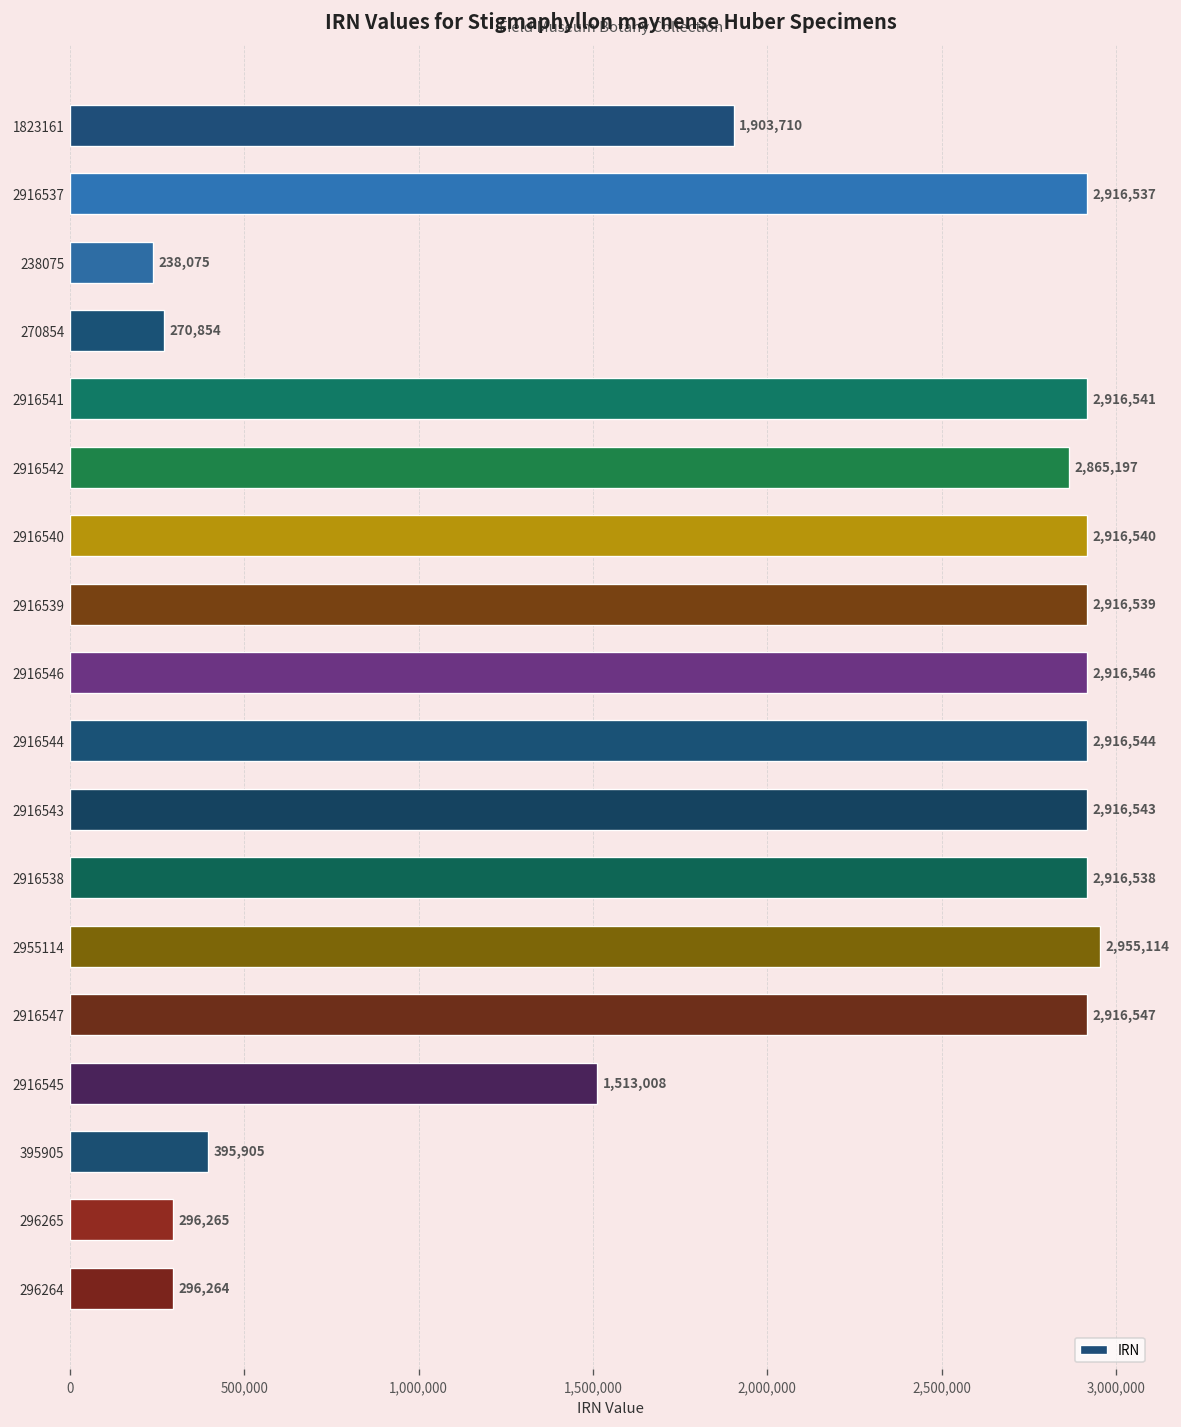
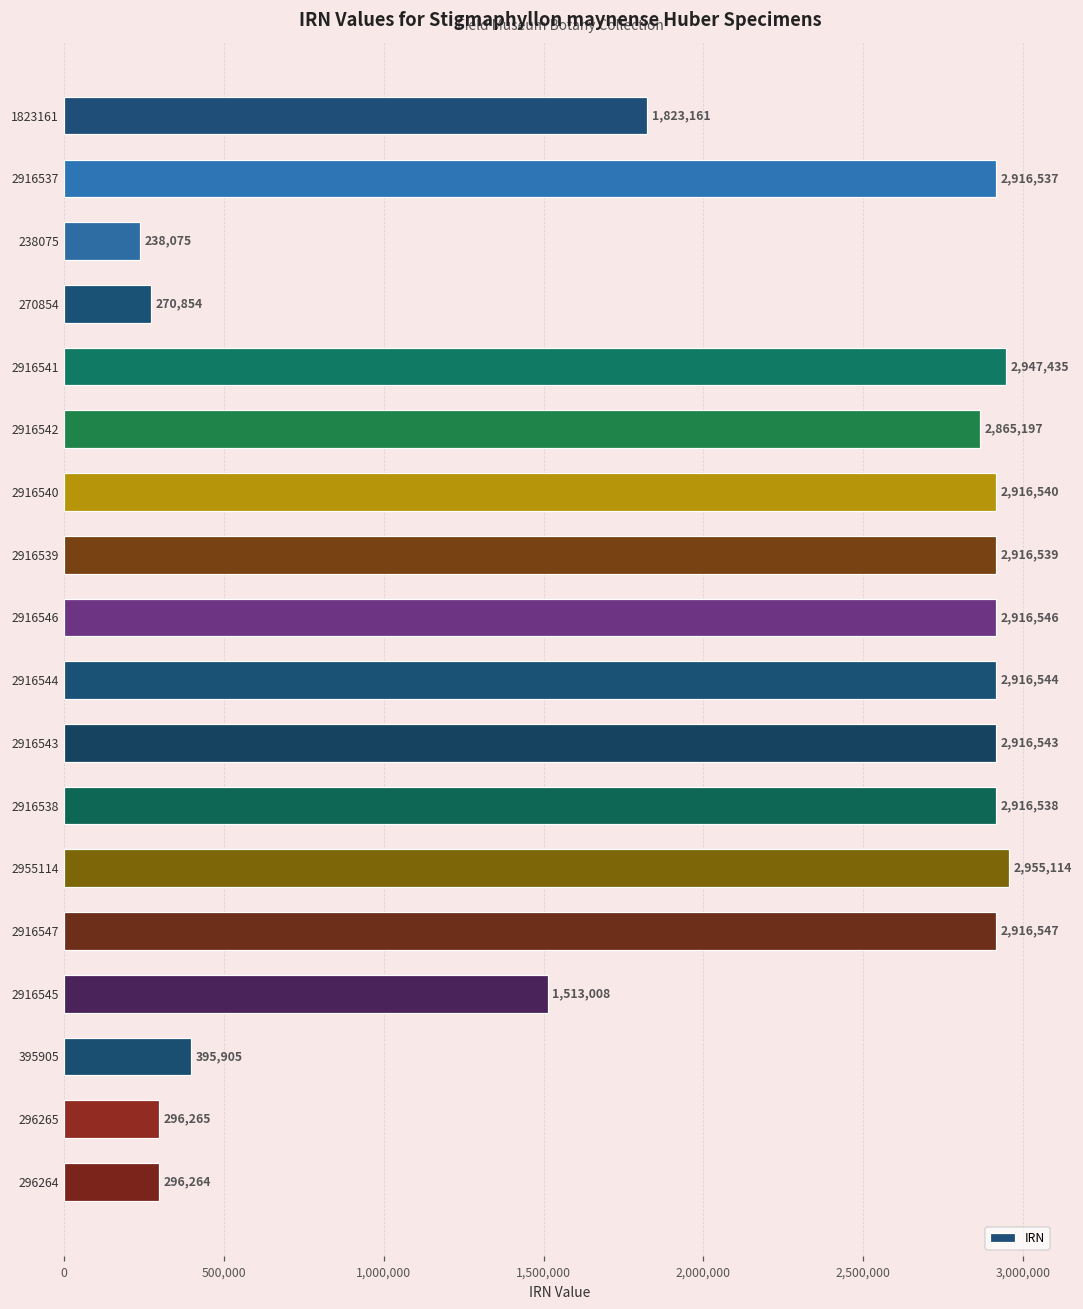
1823161: 1,903,710 -> 1,823,161
2916541: 2,916,541 -> 2,947,435
